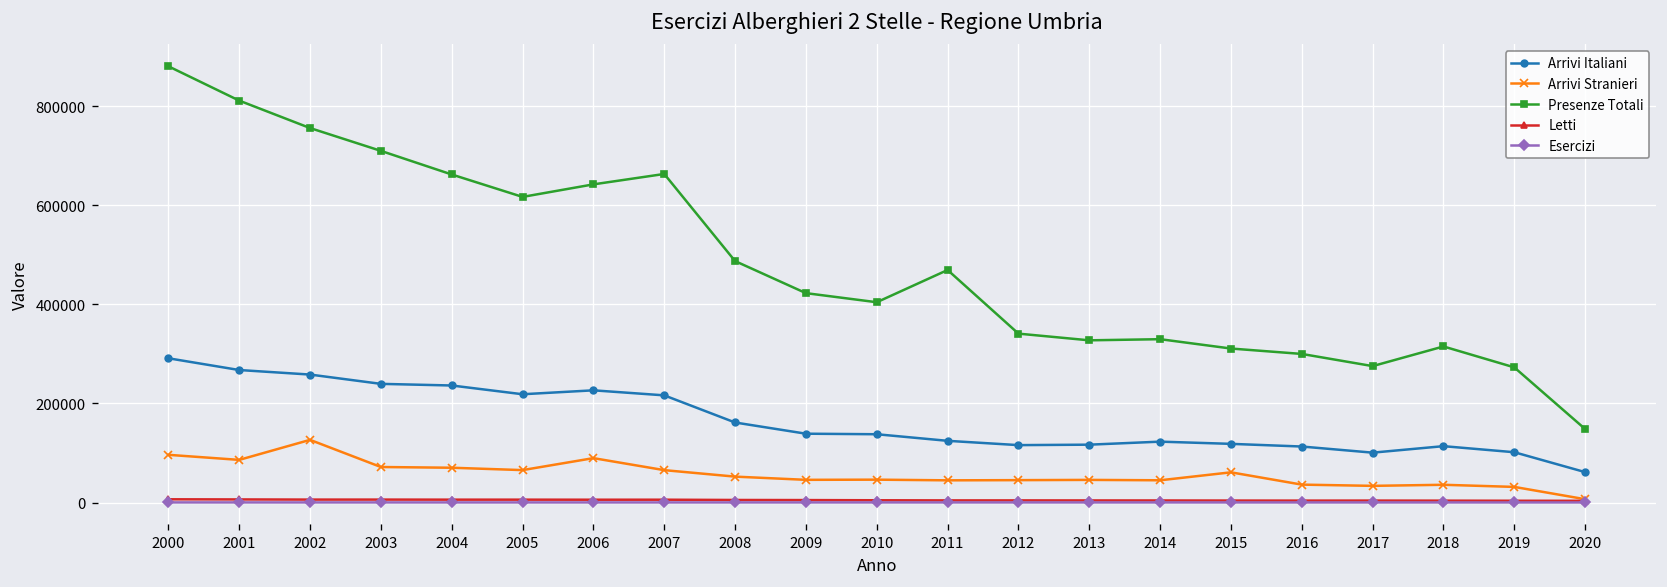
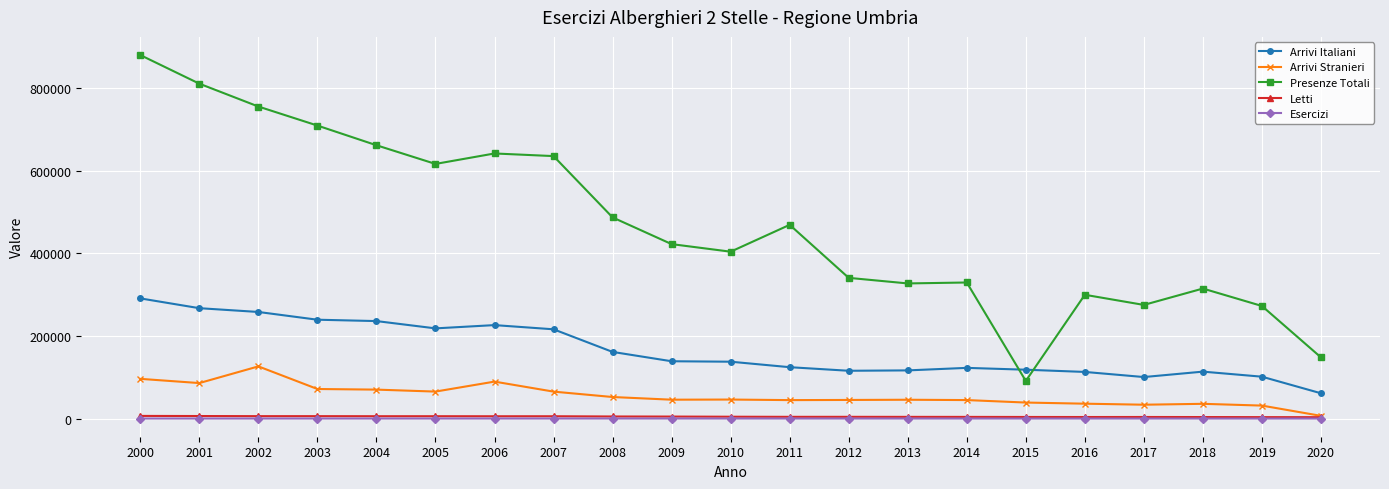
Presenze Totali, 2007: 660000 -> 640000
Arrivi Stranieri, 2015: 60000 -> 40000
Presenze Totali, 2015: 310000 -> 90000
